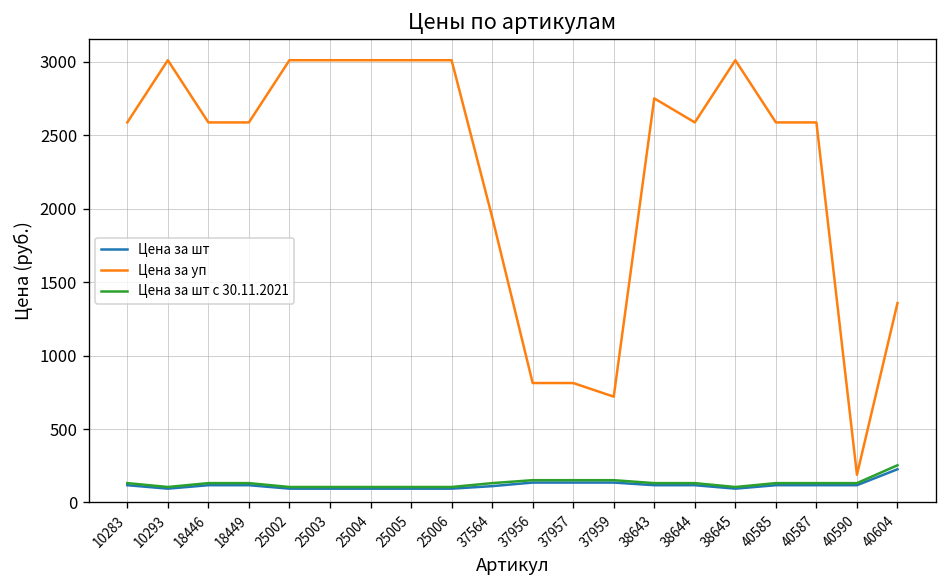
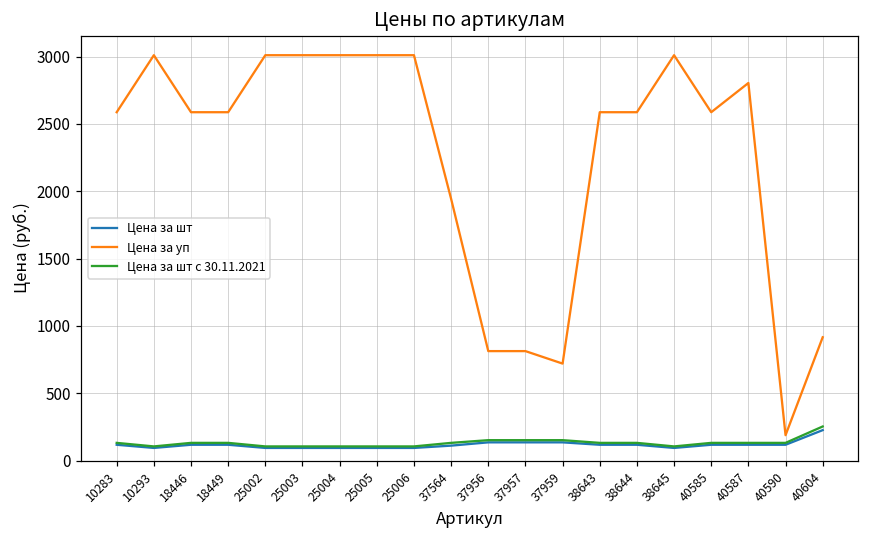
Цена за уп, 38643: 2750 -> 2590
Цена за уп, 40587: 2590 -> 2800
Цена за уп, 40604: 1360 -> 920
